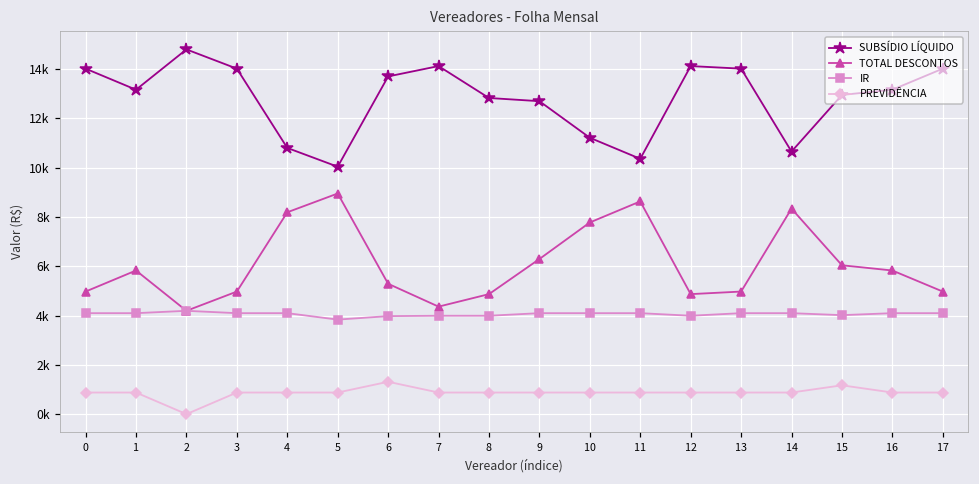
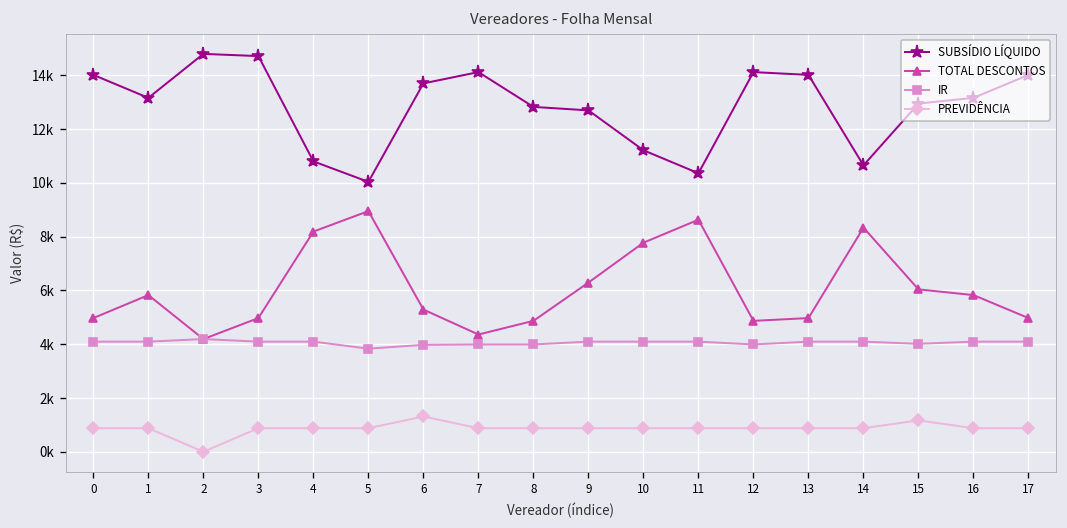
SUBSÍDIO LÍQUIDO, 3: 14000 -> 14700
